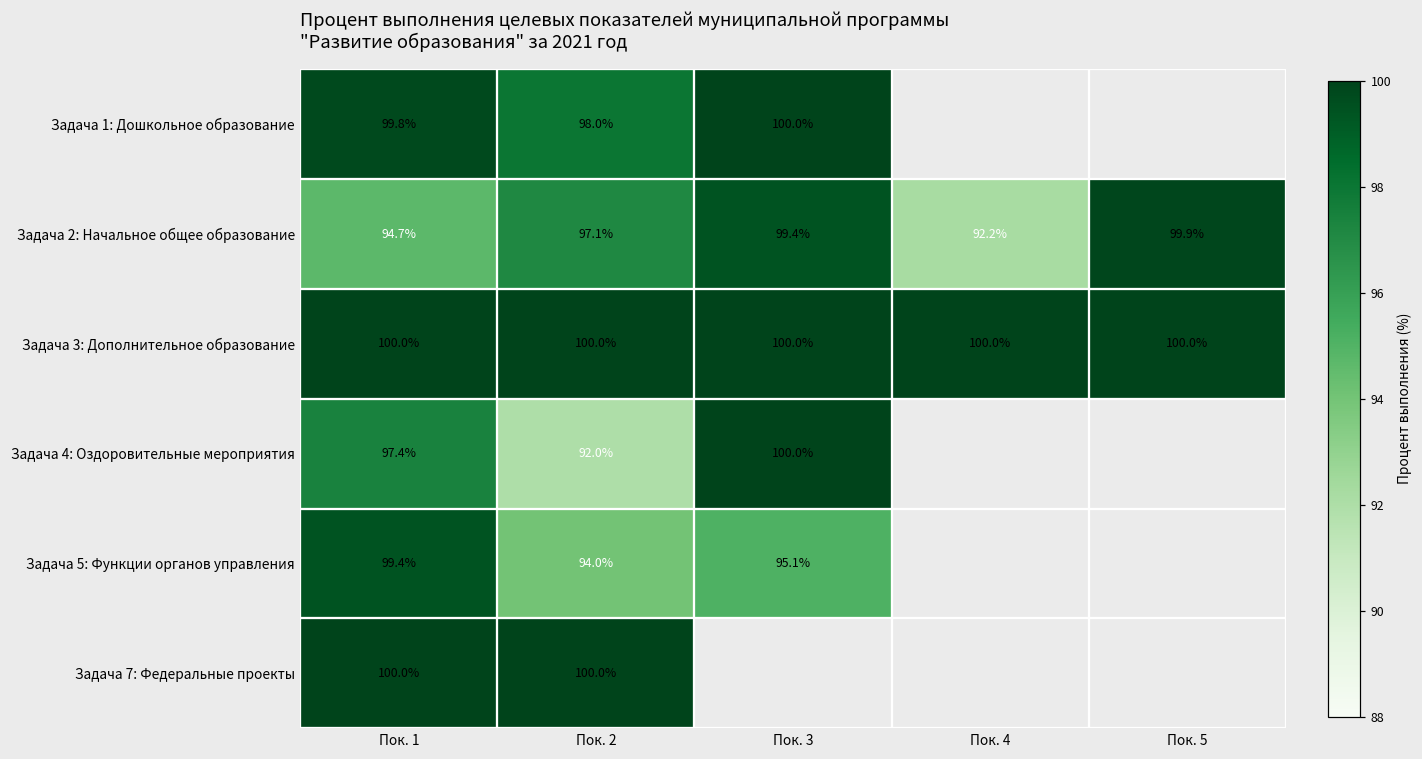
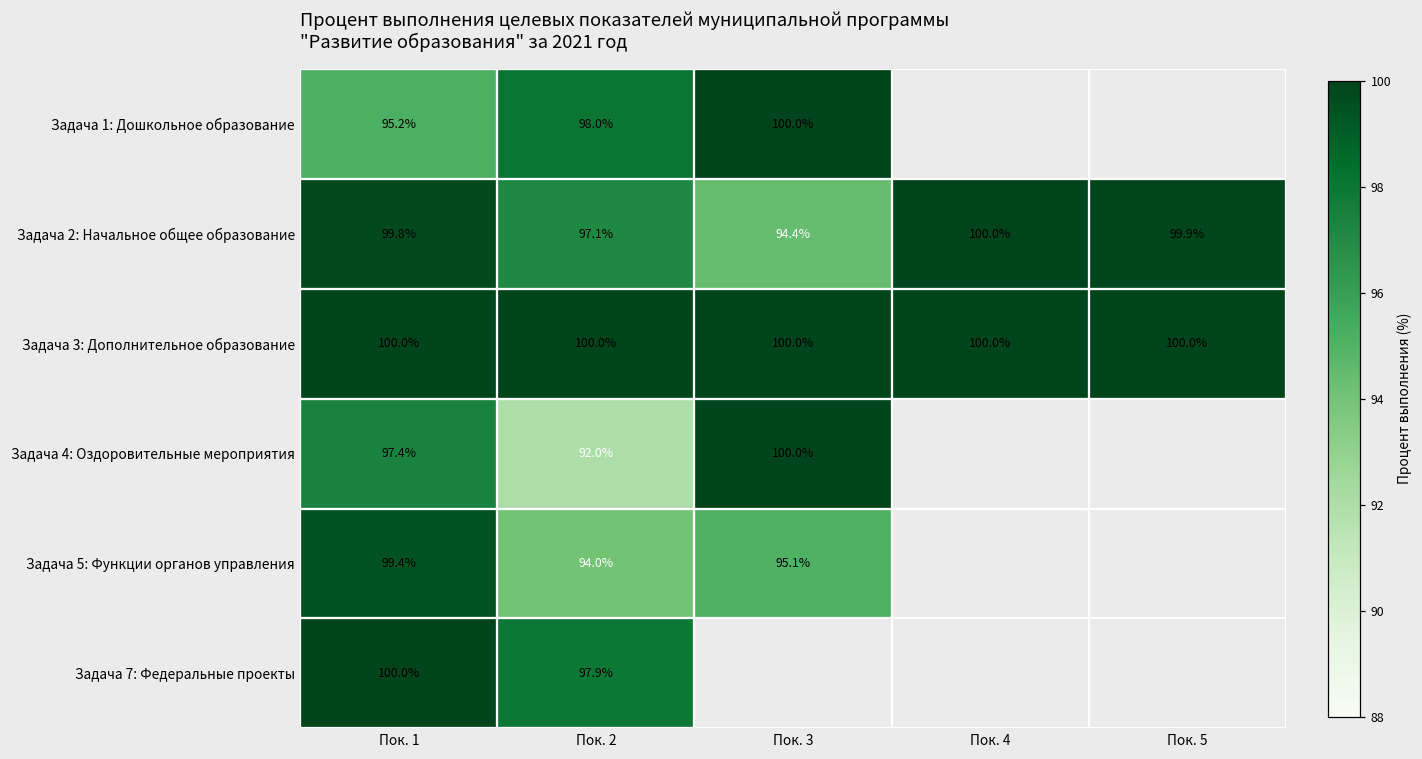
Задача 1: Дошкольное образование, Пок. 1: 99.8% -> 95.2%
Задача 2: Начальное общее образование, Пок. 1: 94.7% -> 99.8%
Задача 2: Начальное общее образование, Пок. 3: 99.4% -> 94.4%
Задача 2: Начальное общее образование, Пок. 4: 92.2% -> 100.0%
Задача 7: Федеральные проекты, Пок. 2: 100.0% -> 97.9%
